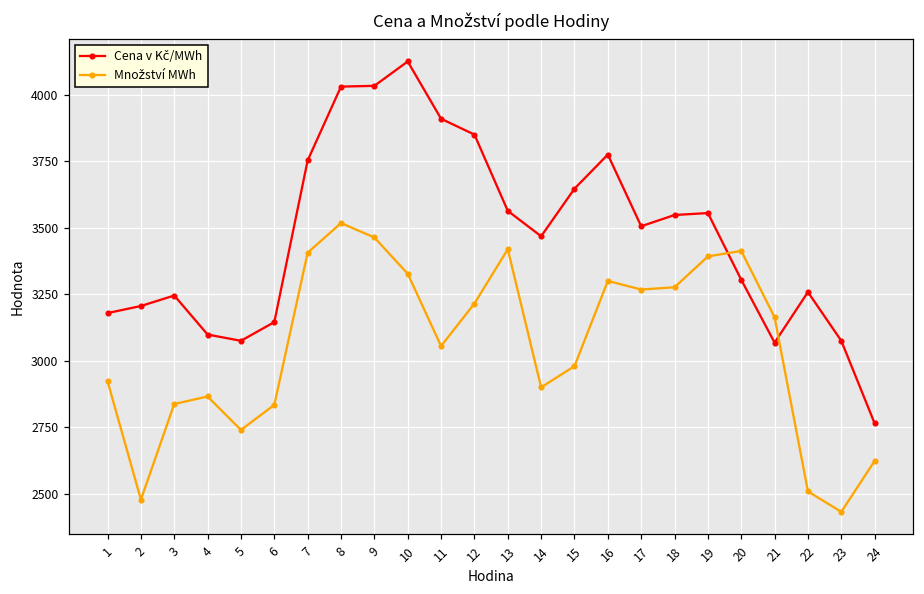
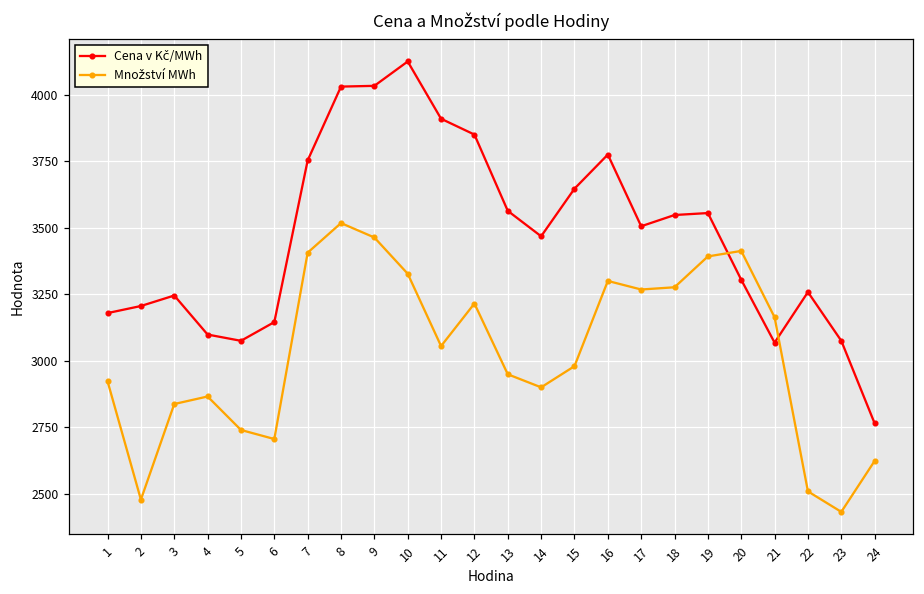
Množství MWh, 6: 2830 -> 2710
Množství MWh, 13: 3420 -> 2950
